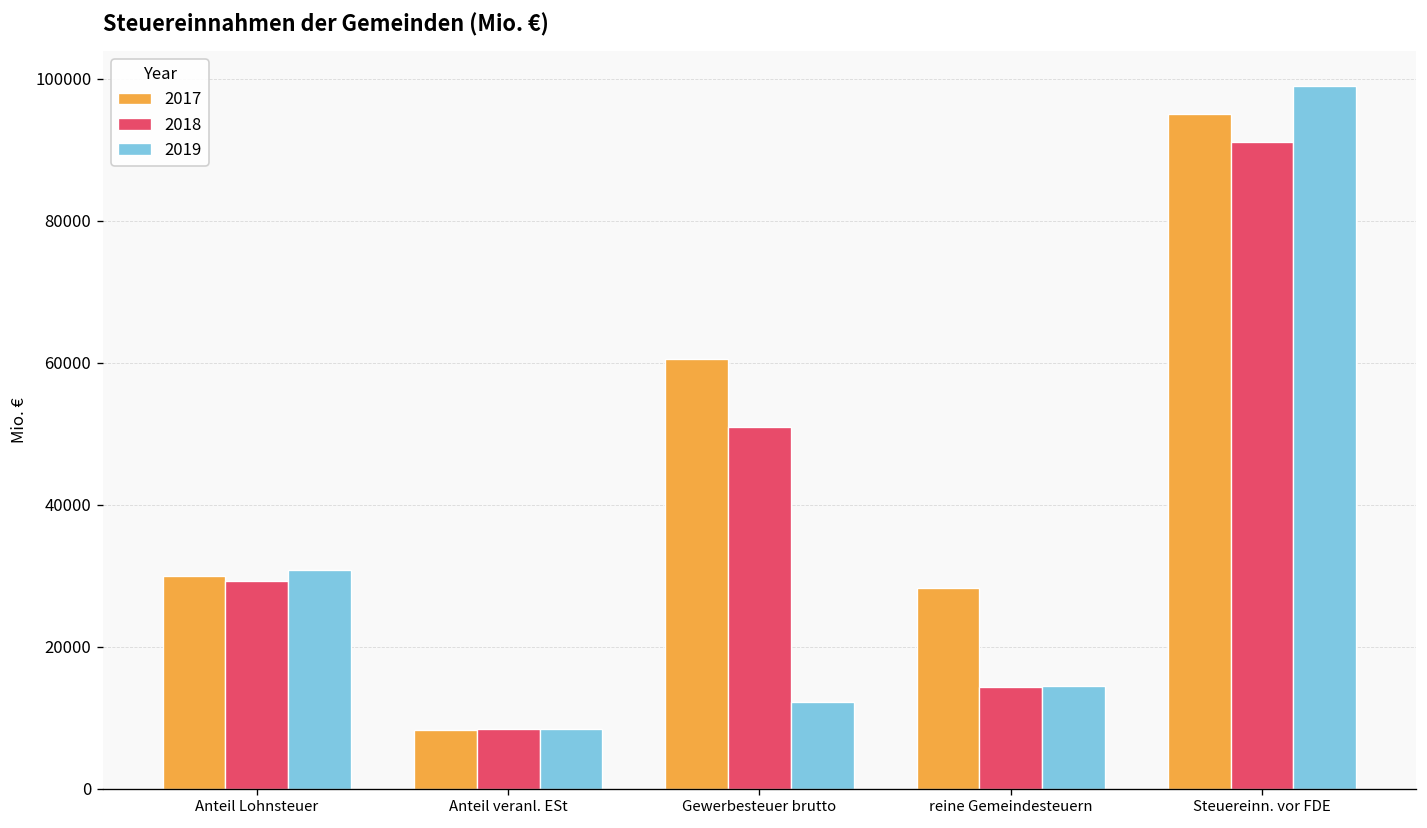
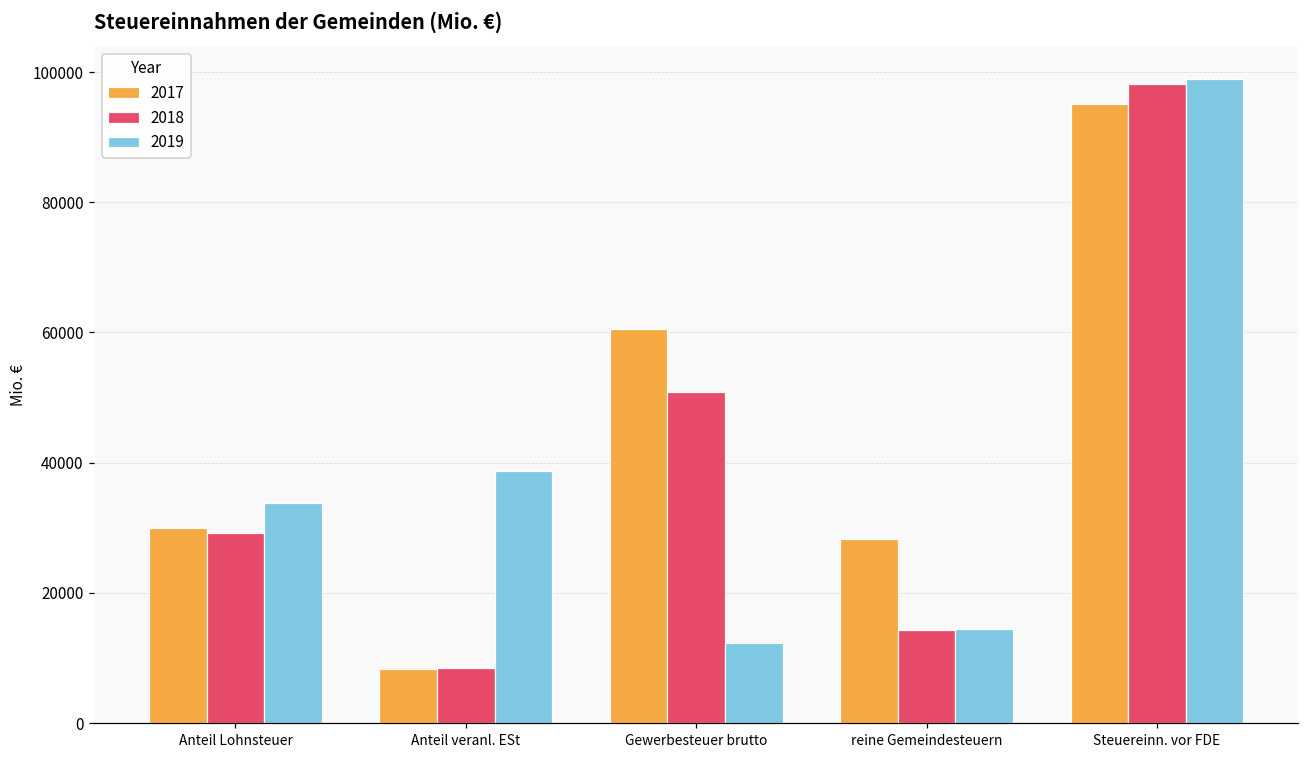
2019, Anteil Lohnsteuer: 31000 -> 34000
2019, Anteil veranl. ESt: 8000 -> 39000
2018, Steuereinn. vor FDE: 91000 -> 98000
